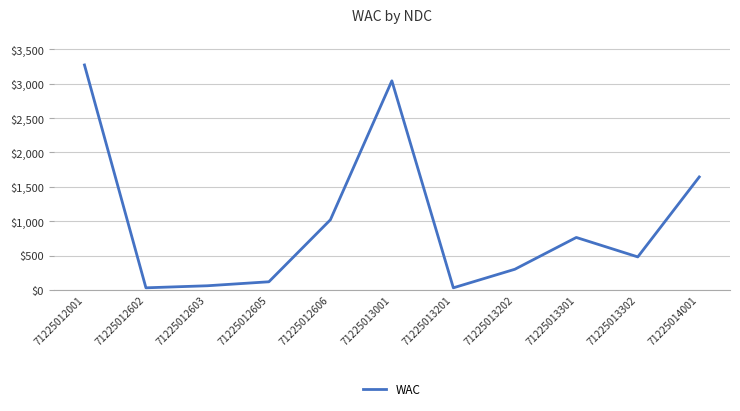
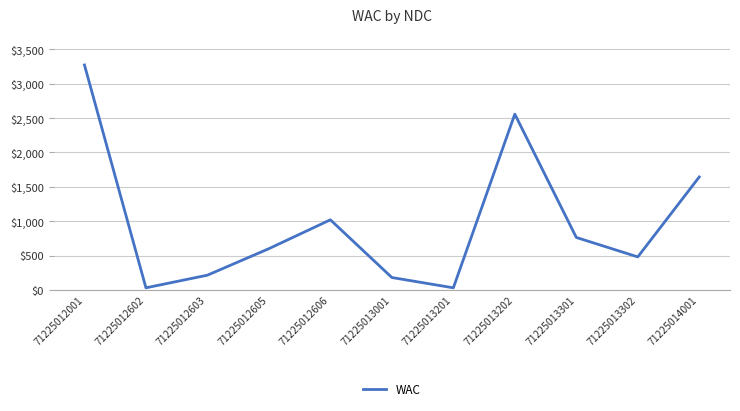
71225012603: $100 -> $200
71225012605: $100 -> $600
71225013001: $3,000 -> $200
71225013202: $300 -> $2,600
